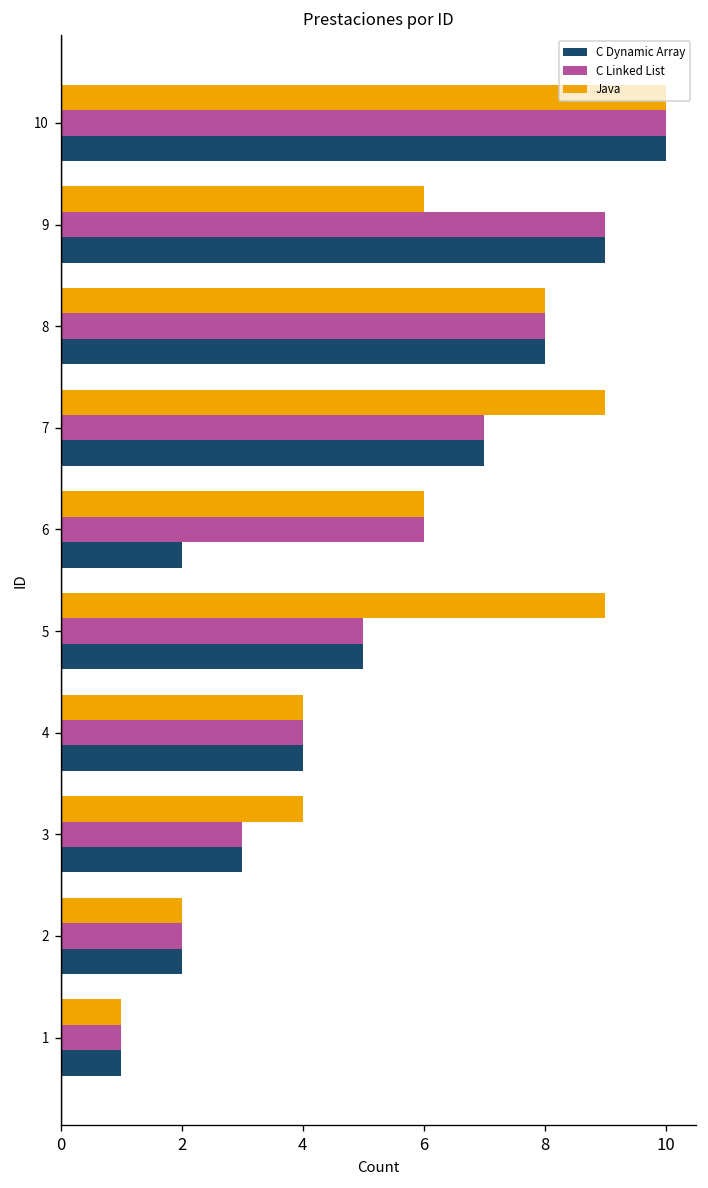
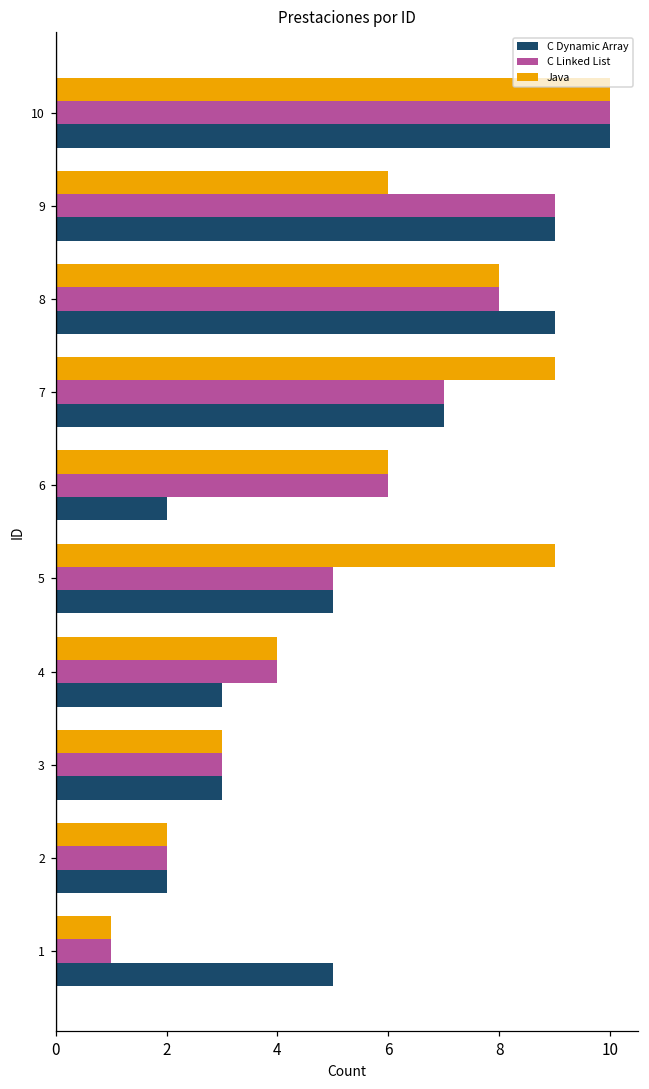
C Dynamic Array, 8: 8 -> 9
C Dynamic Array, 4: 4 -> 3
Java, 3: 4 -> 3
C Dynamic Array, 1: 1 -> 5
